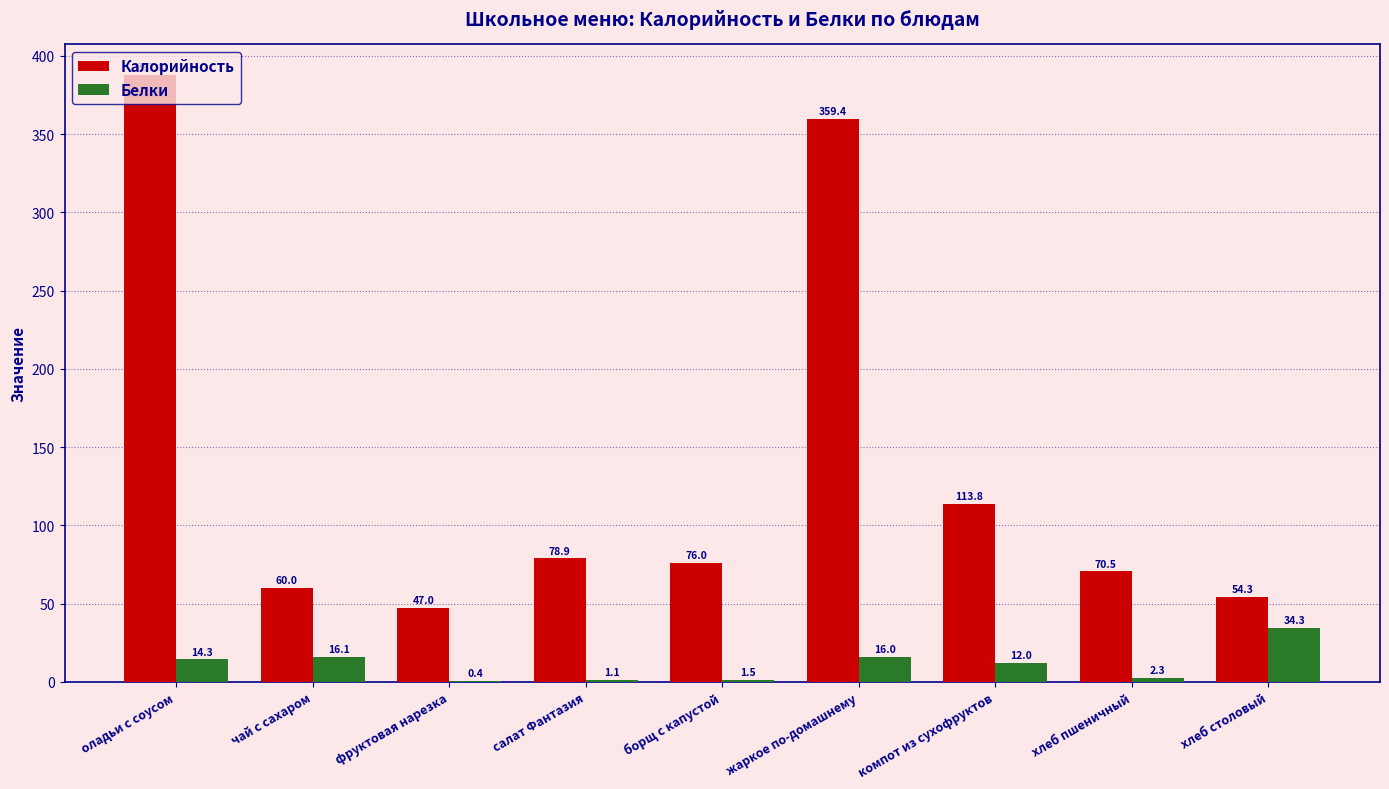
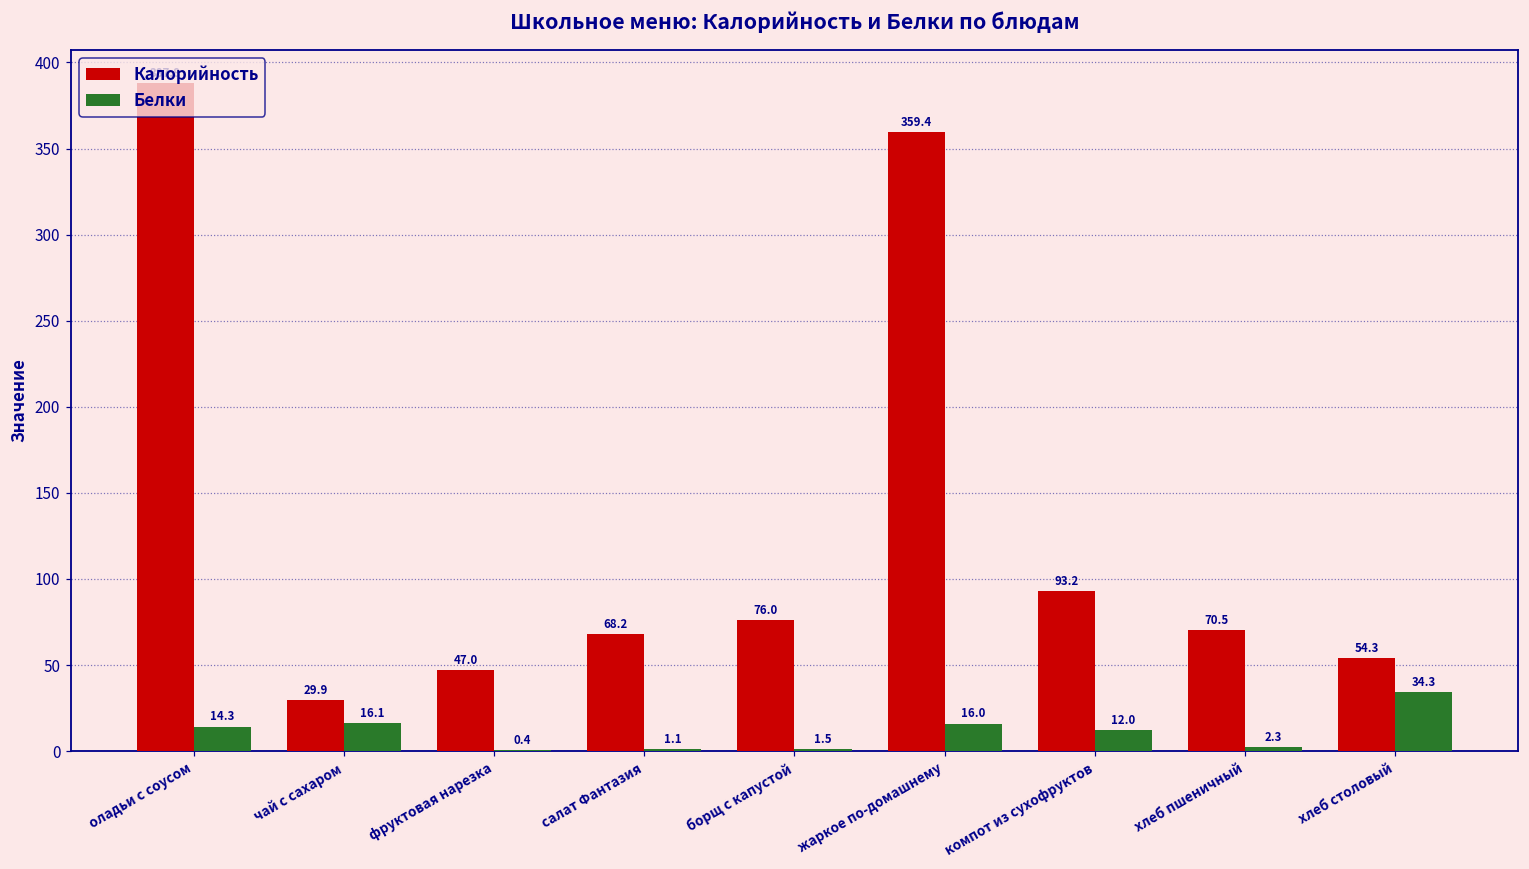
Калорийность, чай с сахаром: 60.0 -> 29.9
Калорийность, салат Фантазия: 78.9 -> 68.2
Калорийность, компот из сухофруктов: 113.8 -> 93.2
